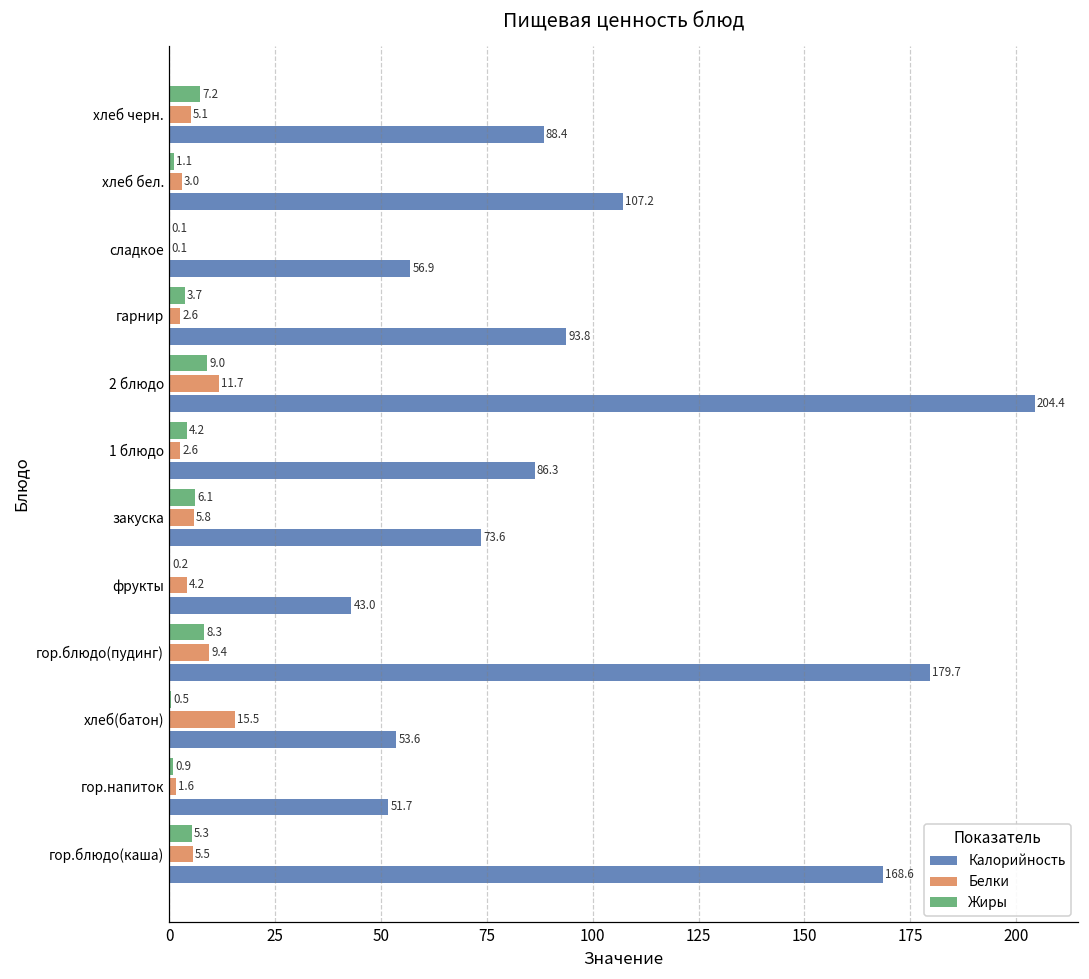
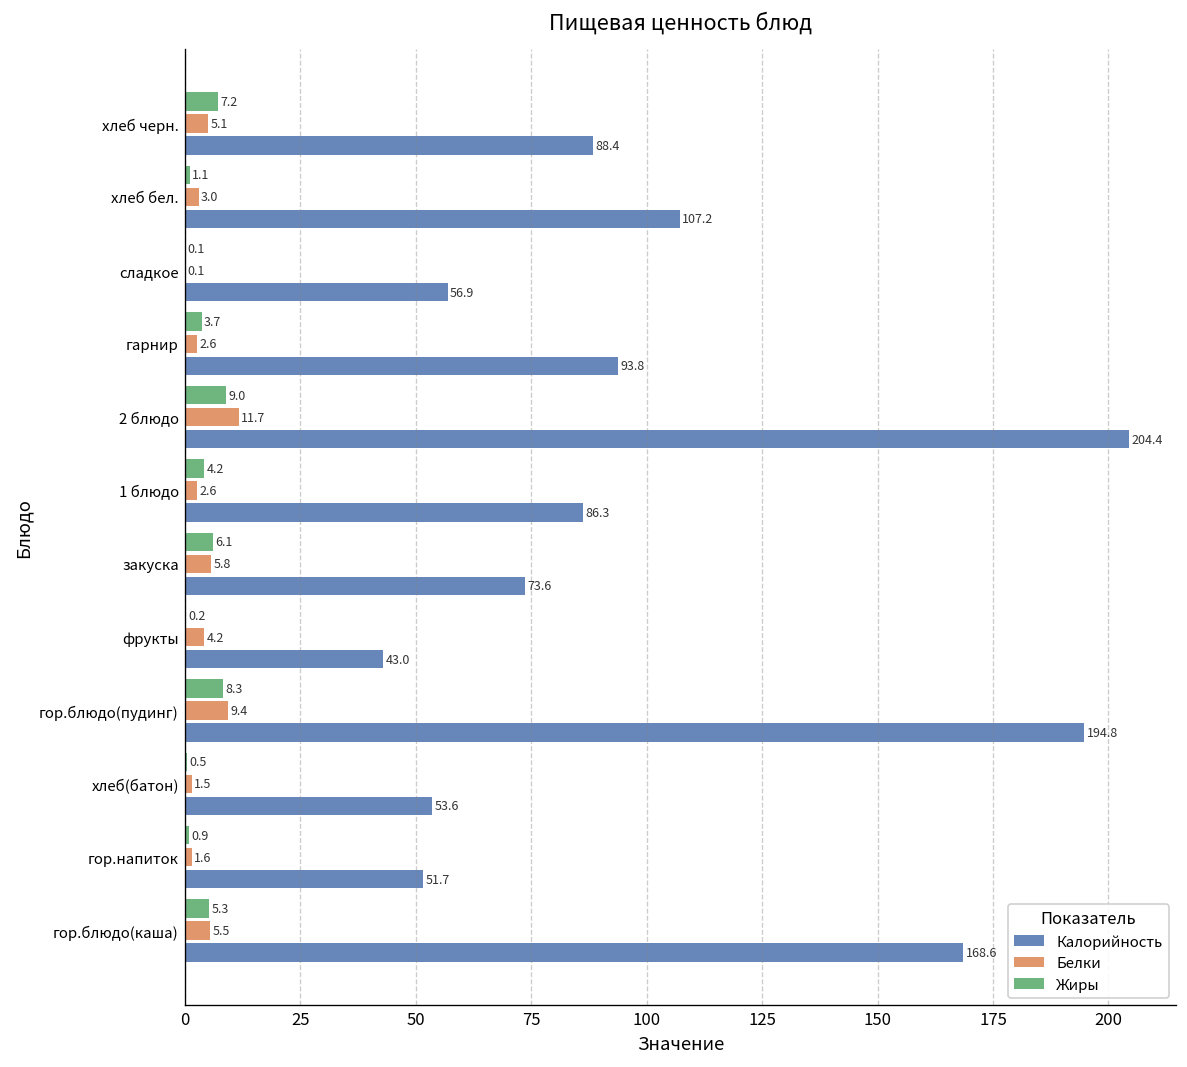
Калорийность, гор.блюдо(пудинг): 179.7 -> 194.8
Белки, хлеб(батон): 15.5 -> 1.5
